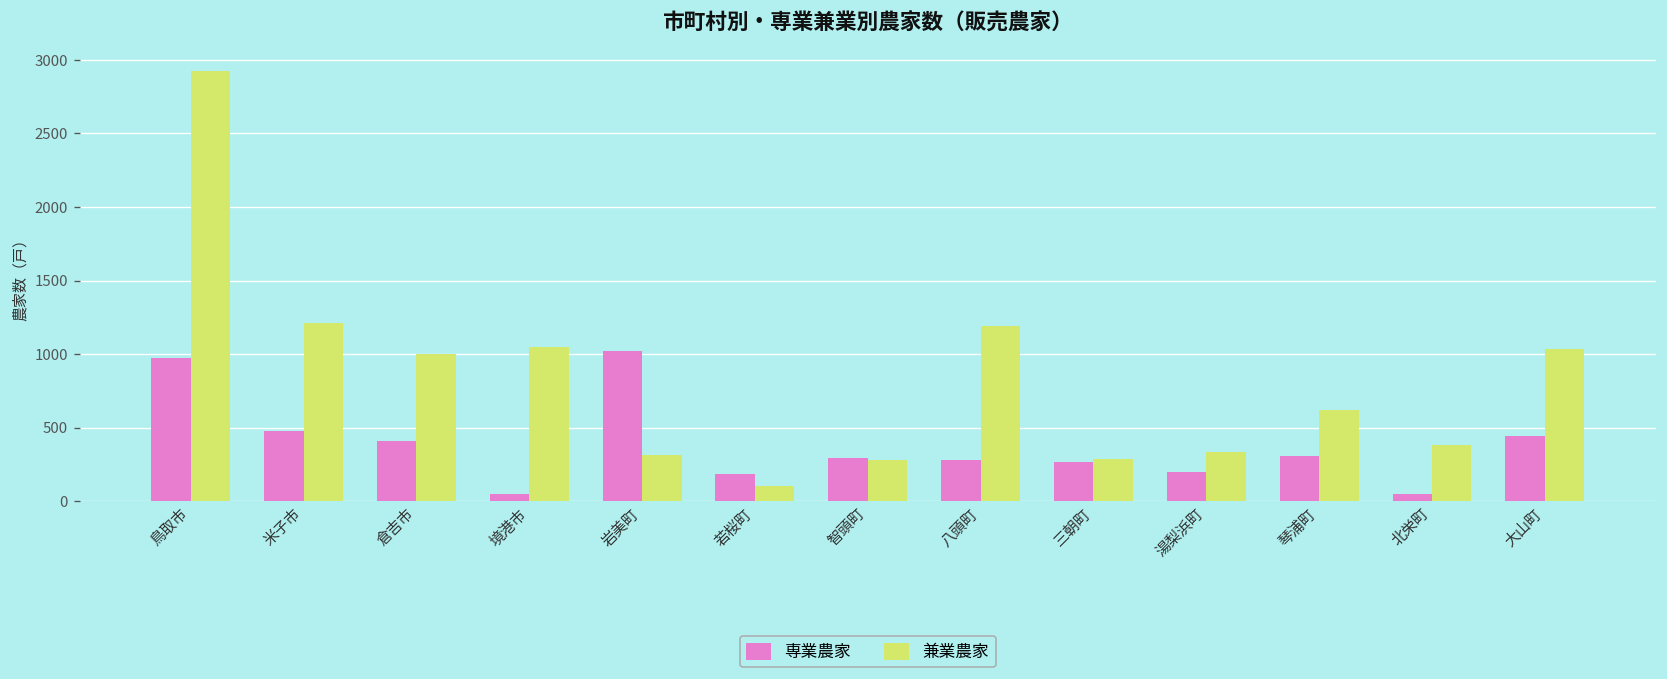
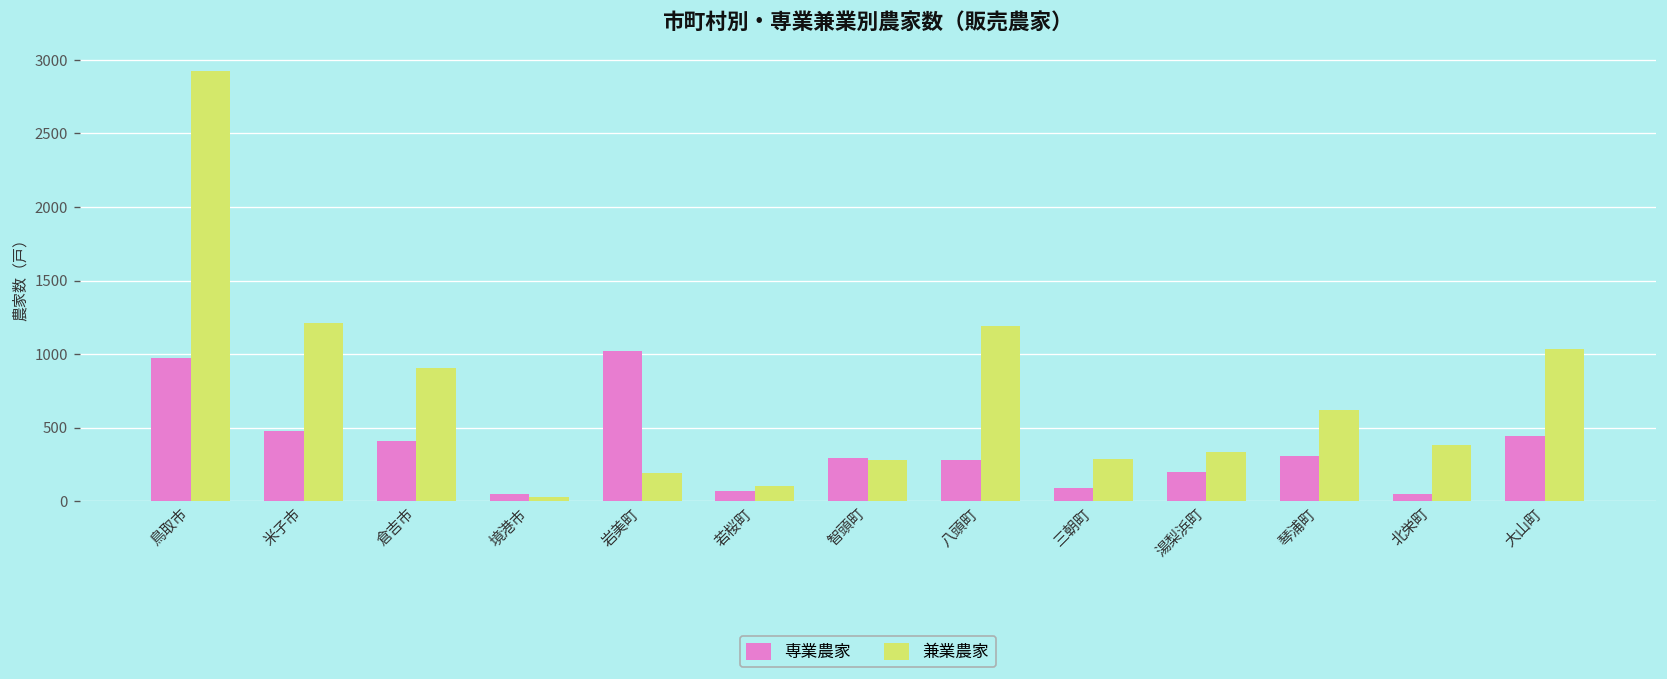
兼業農家, 倉吉市: 1000 -> 910
兼業農家, 境港市: 1050 -> 30
兼業農家, 岩美町: 320 -> 190
専業農家, 若桜町: 190 -> 70
専業農家, 三朝町: 270 -> 90
